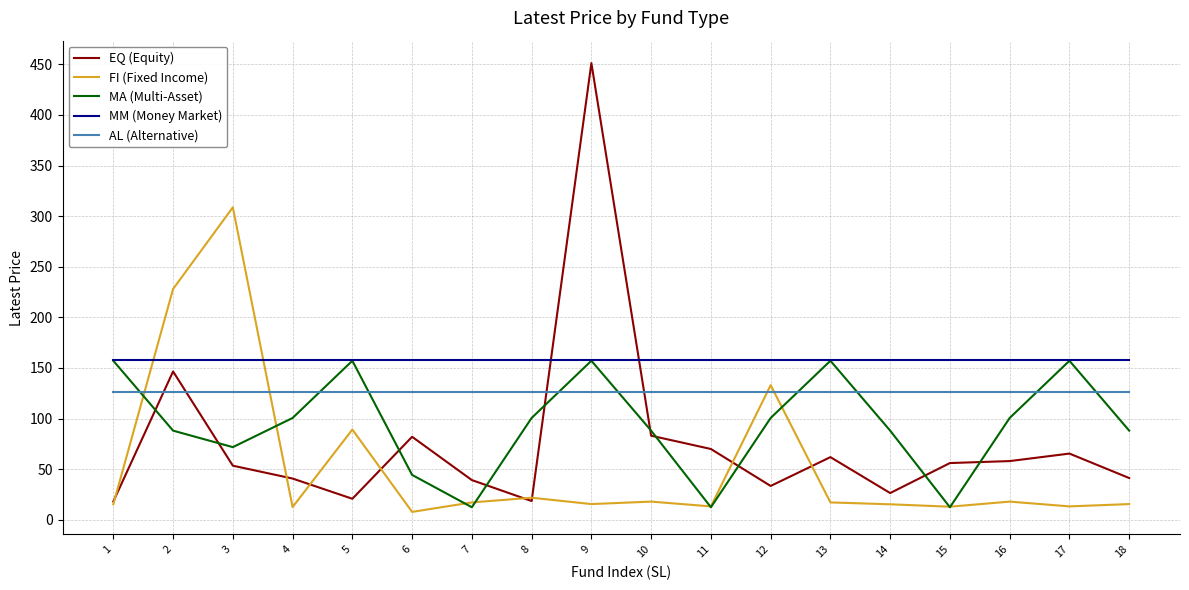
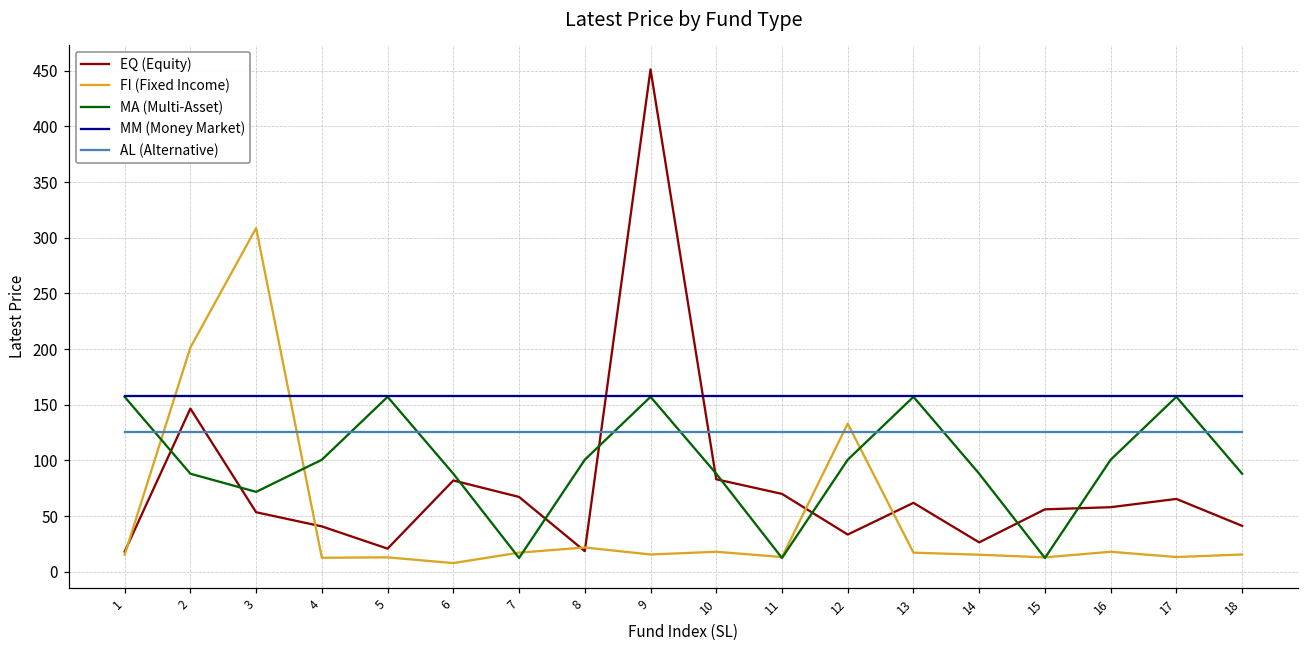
FI (Fixed Income), 2: 228 -> 201
FI (Fixed Income), 5: 89 -> 13
MA (Multi-Asset), 6: 44 -> 88
EQ (Equity), 7: 39 -> 67
